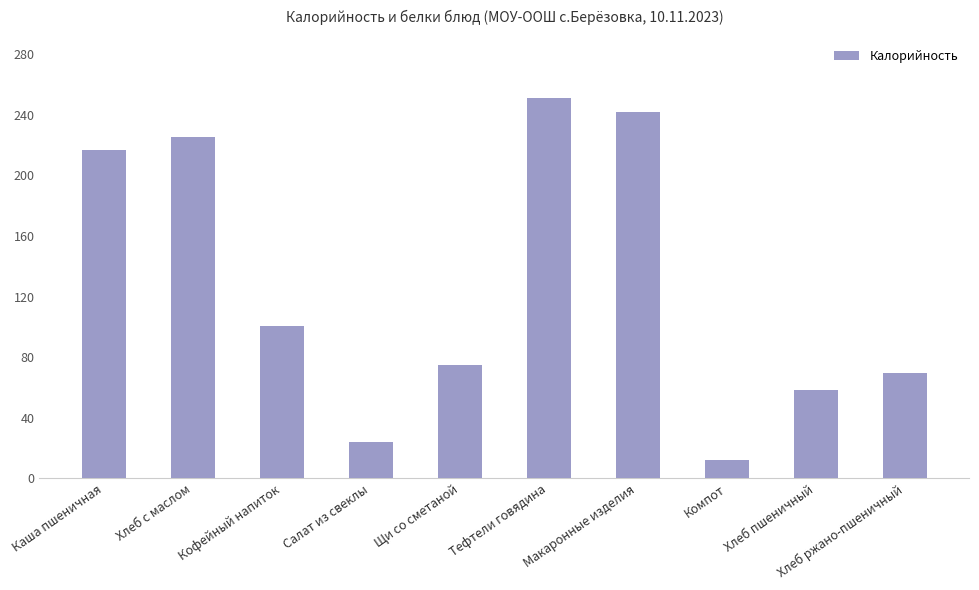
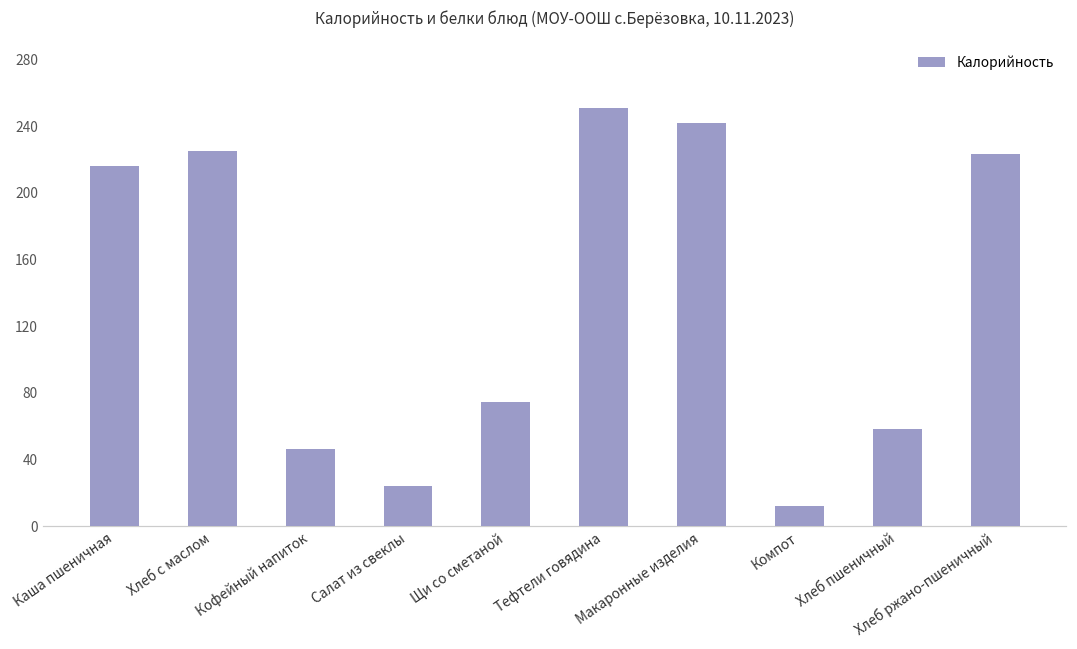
Кофейный напиток: 101 -> 46
Хлеб ржано-пшеничный: 70 -> 223
